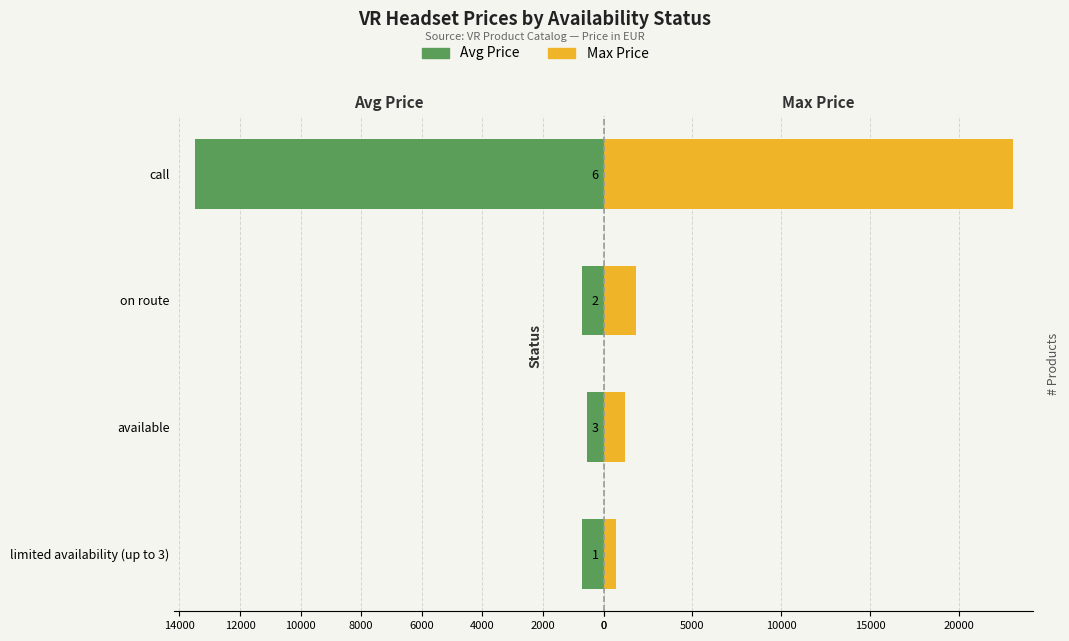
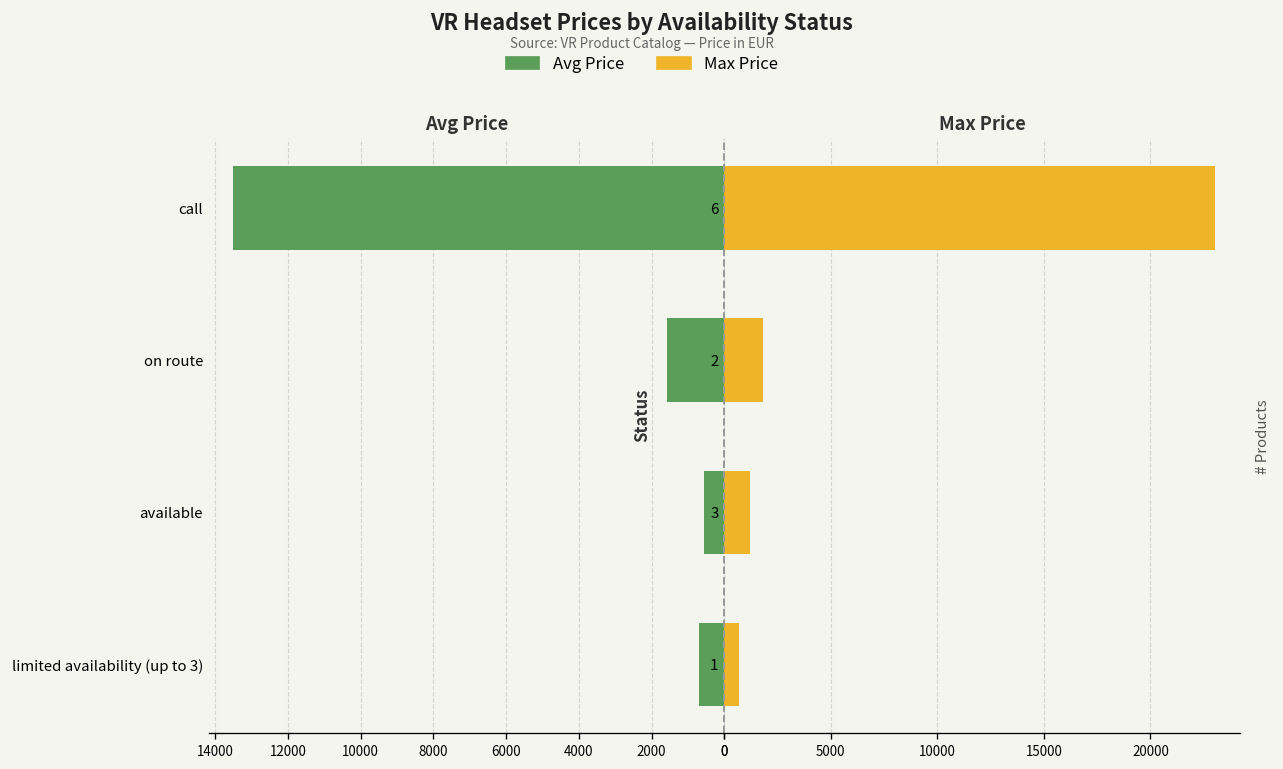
Avg Price, on route: 700 -> 1600
